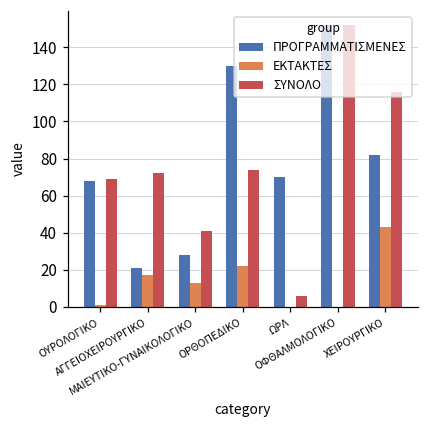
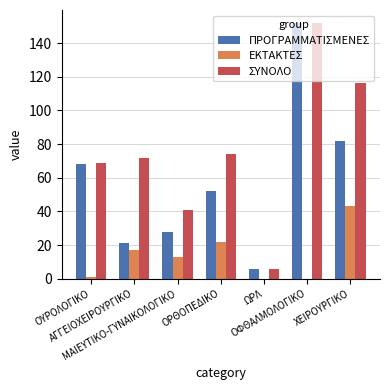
ΠΡΟΓΡΑΜΜΑΤΙΣΜΕΝΕΣ, ΟΡΘΟΠΕΔΙΚΟ: 130 -> 52
ΠΡΟΓΡΑΜΜΑΤΙΣΜΕΝΕΣ, ΩΡΛ: 70 -> 6
